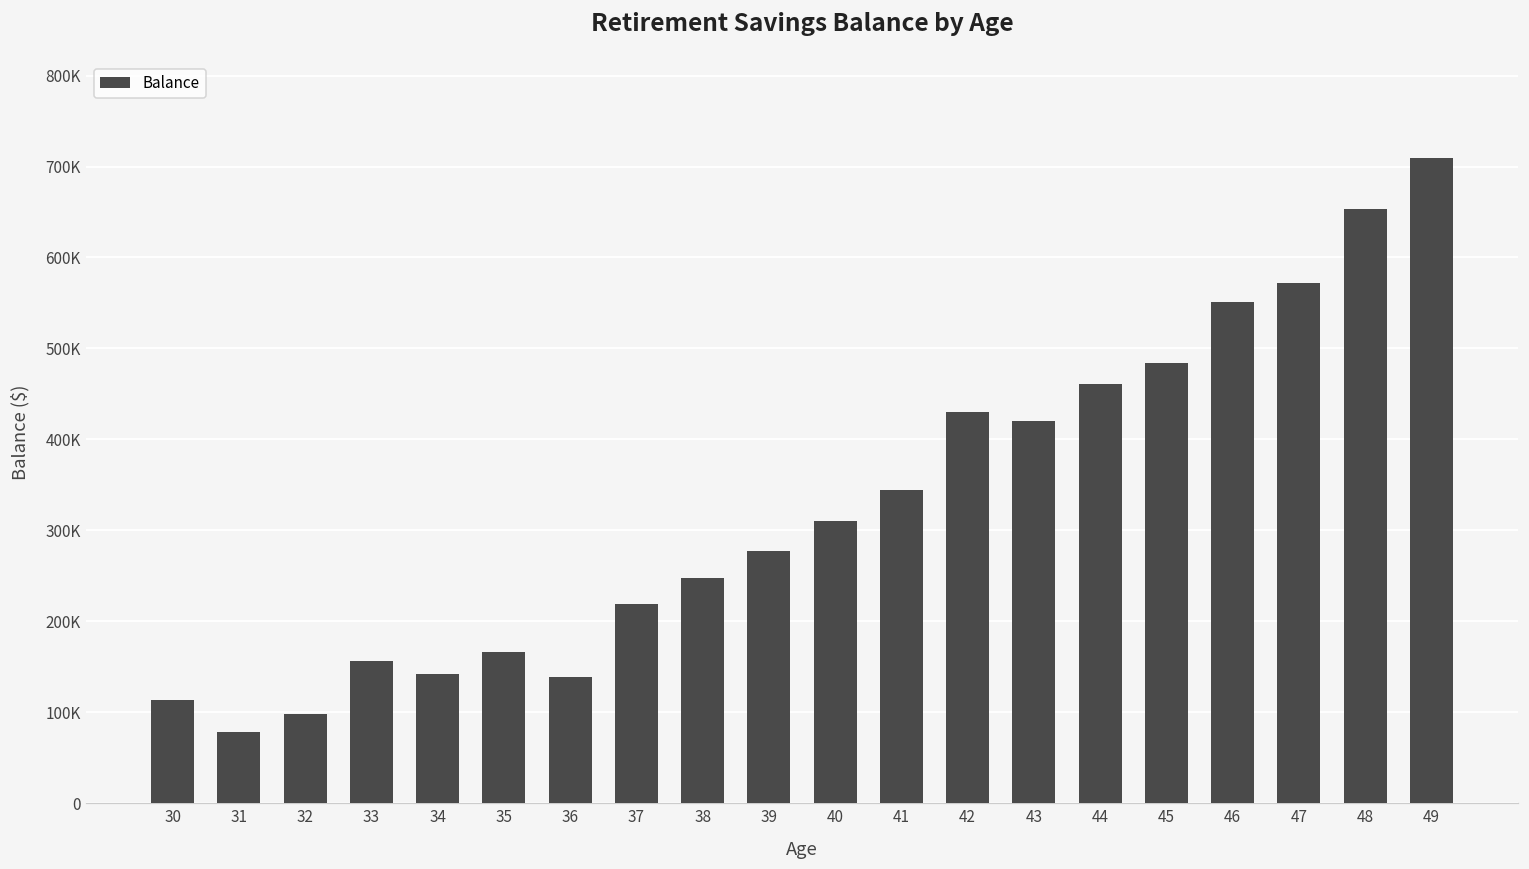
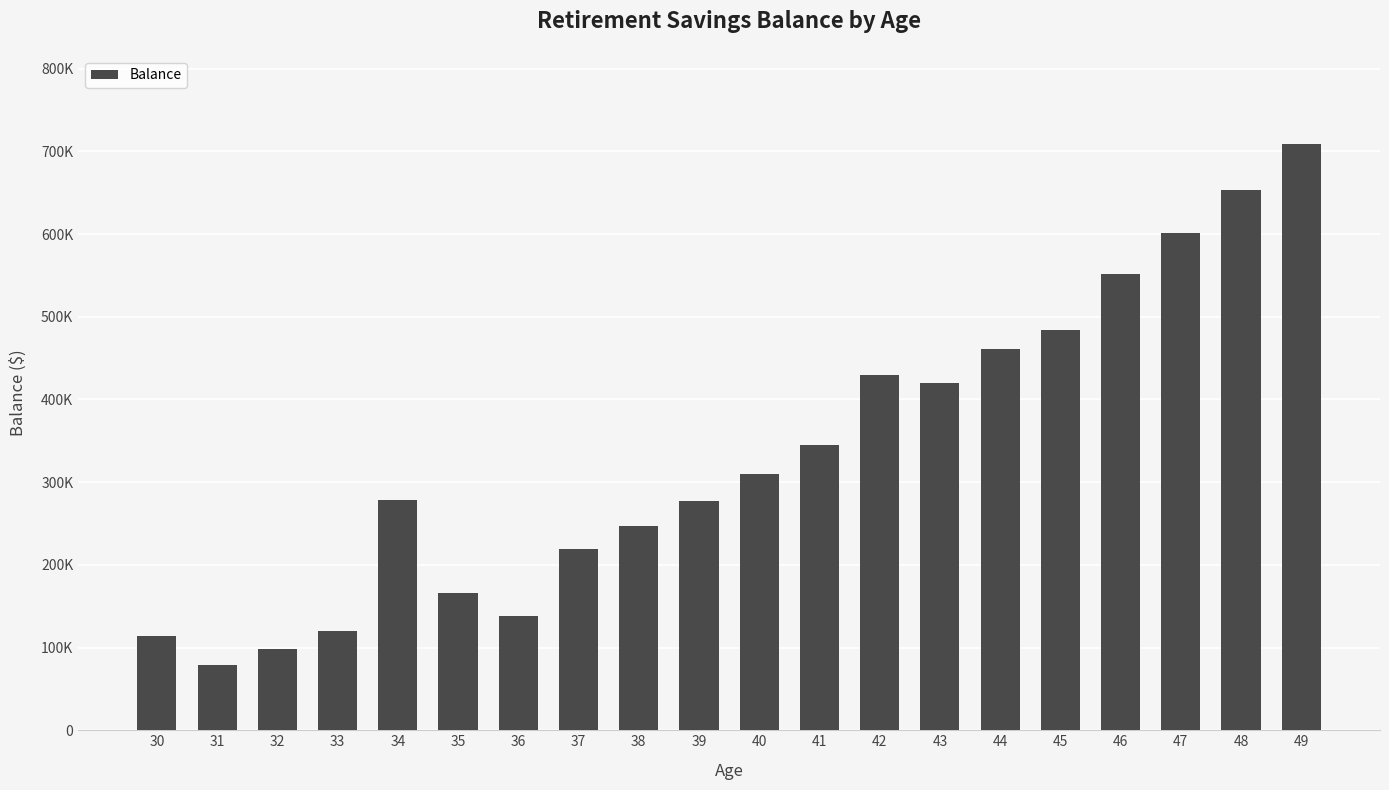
33: 160000 -> 120000
34: 140000 -> 280000
47: 570000 -> 600000
